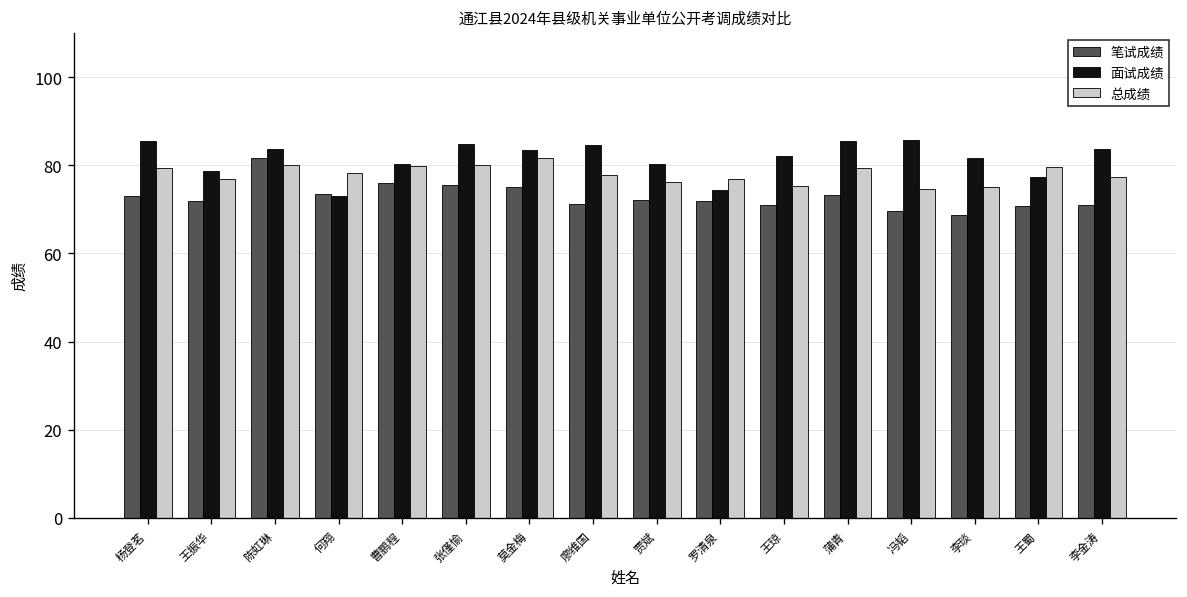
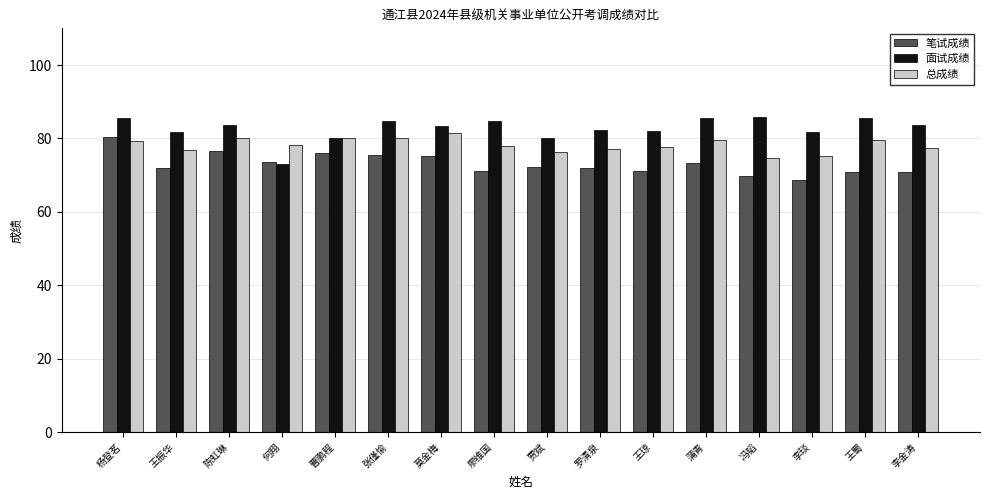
笔试成绩, 杨登茗: 73 -> 80
面试成绩, 王振华: 79 -> 82
笔试成绩, 陈虹琳: 82 -> 77
面试成绩, 罗清泉: 74 -> 82
总成绩, 王琼: 75 -> 78
面试成绩, 王蜀: 77 -> 86
